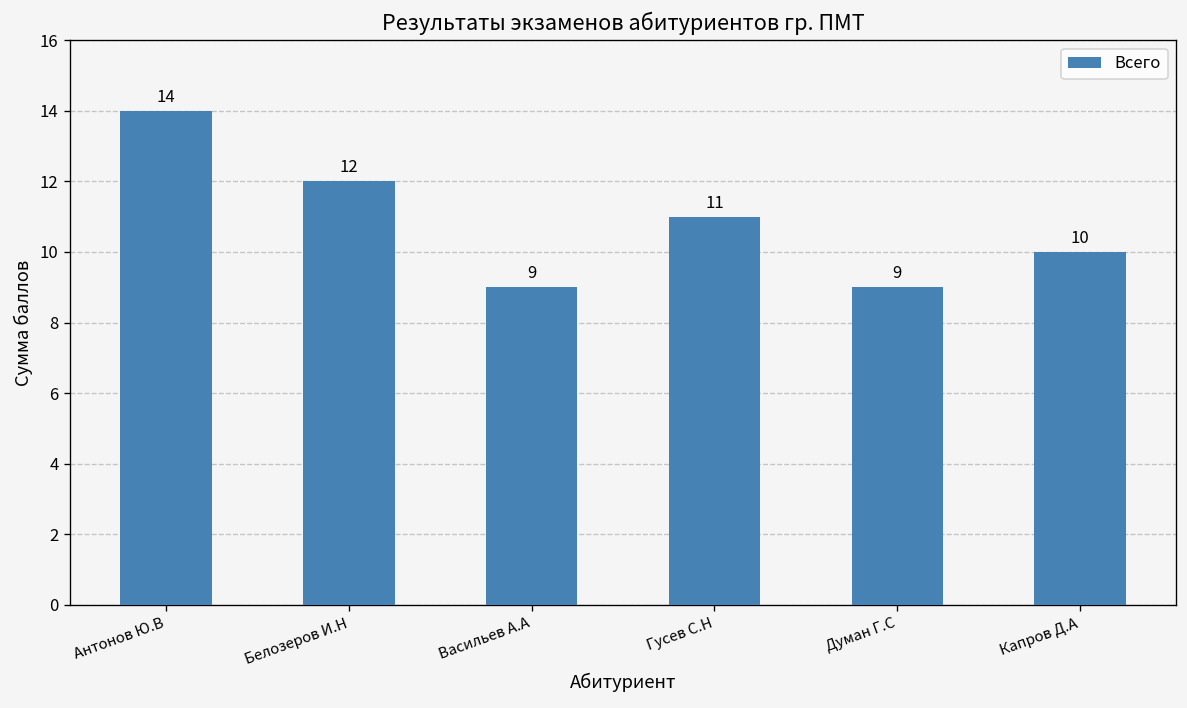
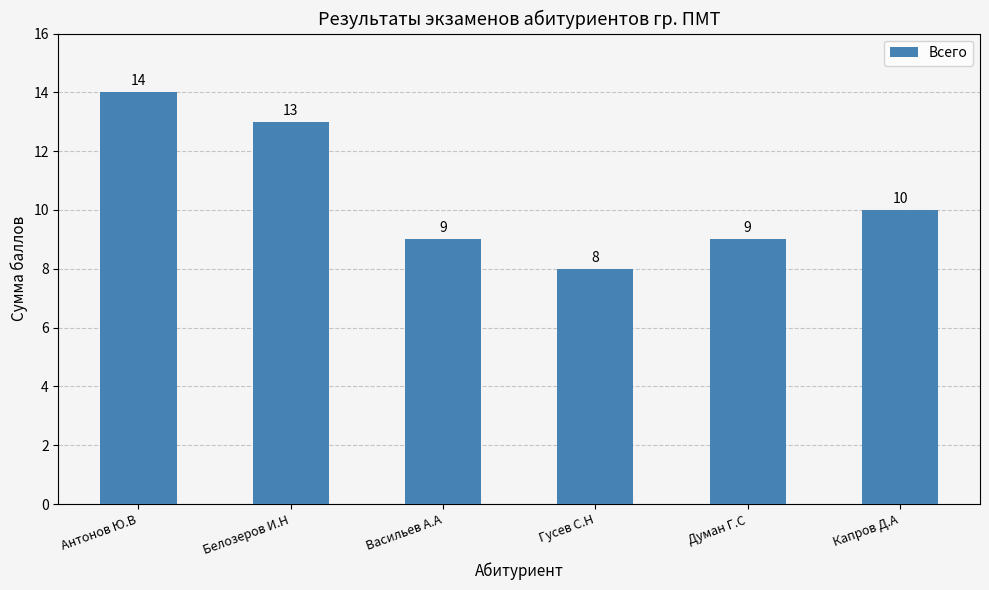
Белозеров И.Н: 12 -> 13
Гусев С.Н: 11 -> 8
